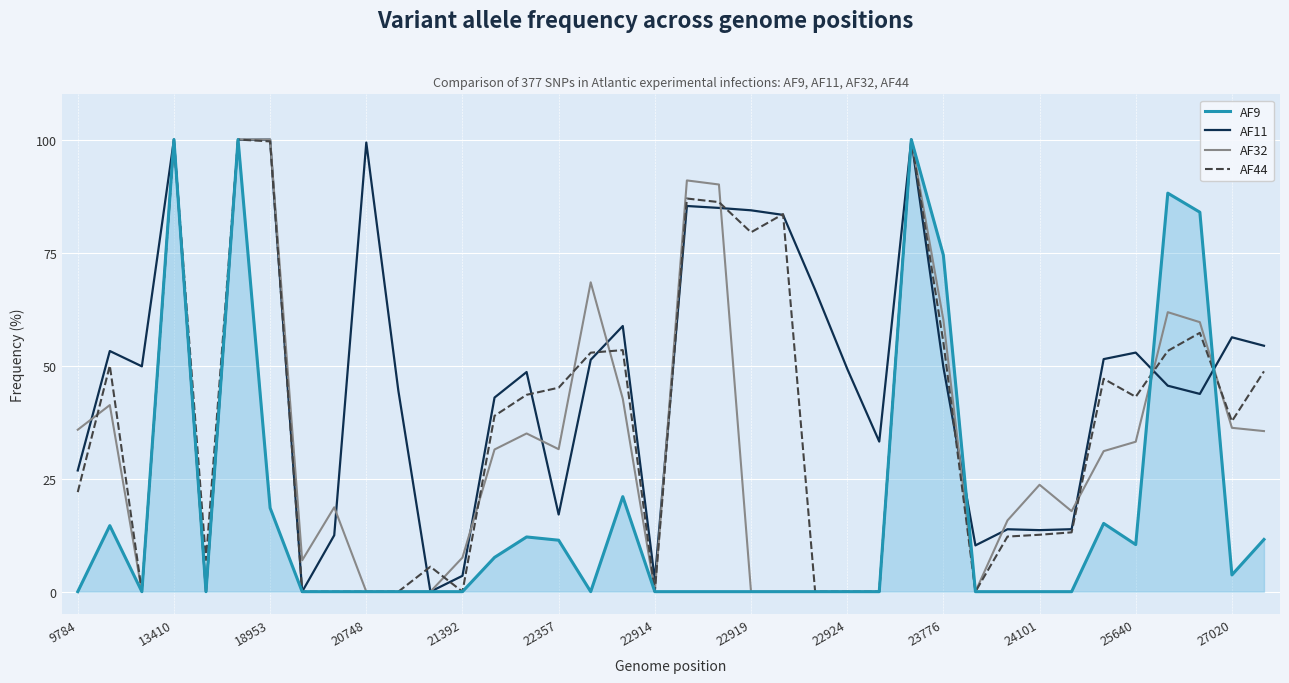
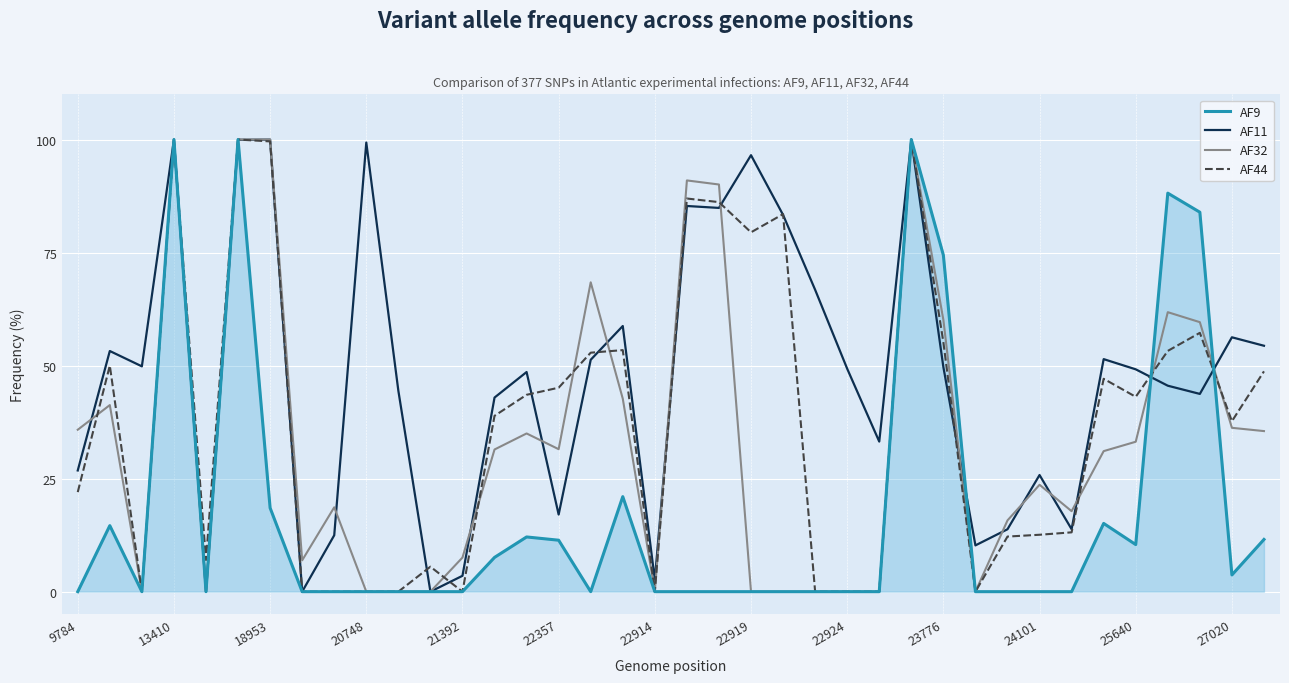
AF11, 22919: 84 -> 97
AF11, 24101: 14 -> 26
AF11, 25640: 53 -> 49
